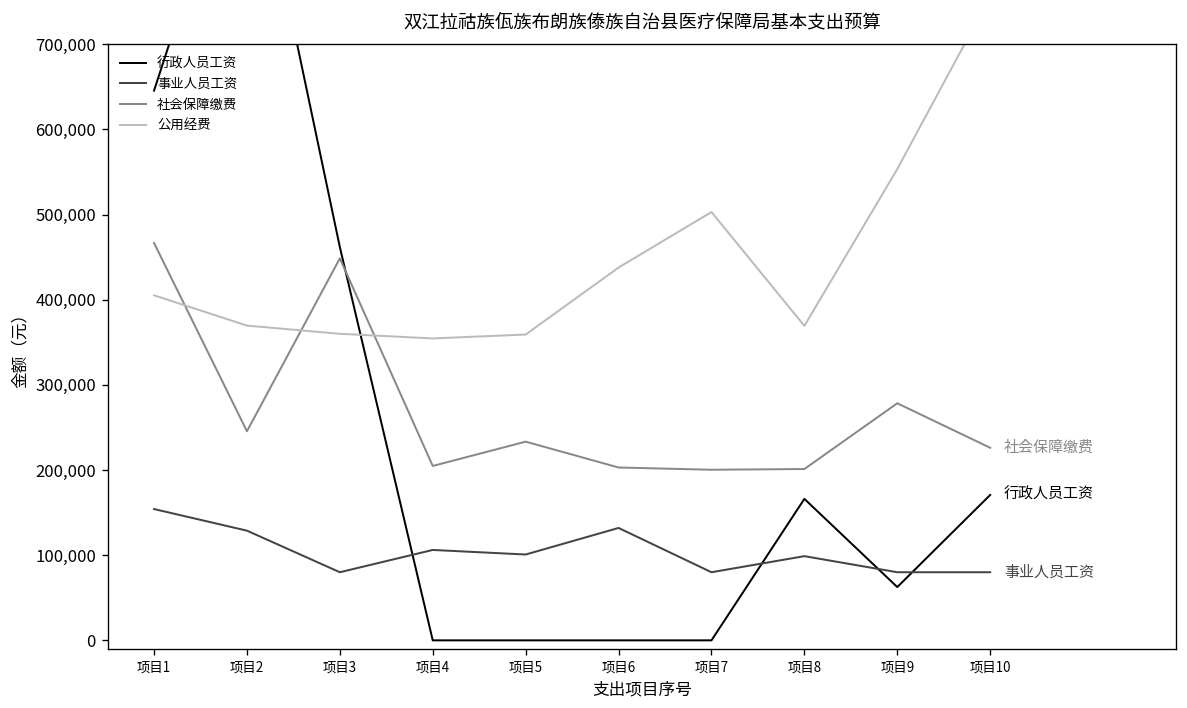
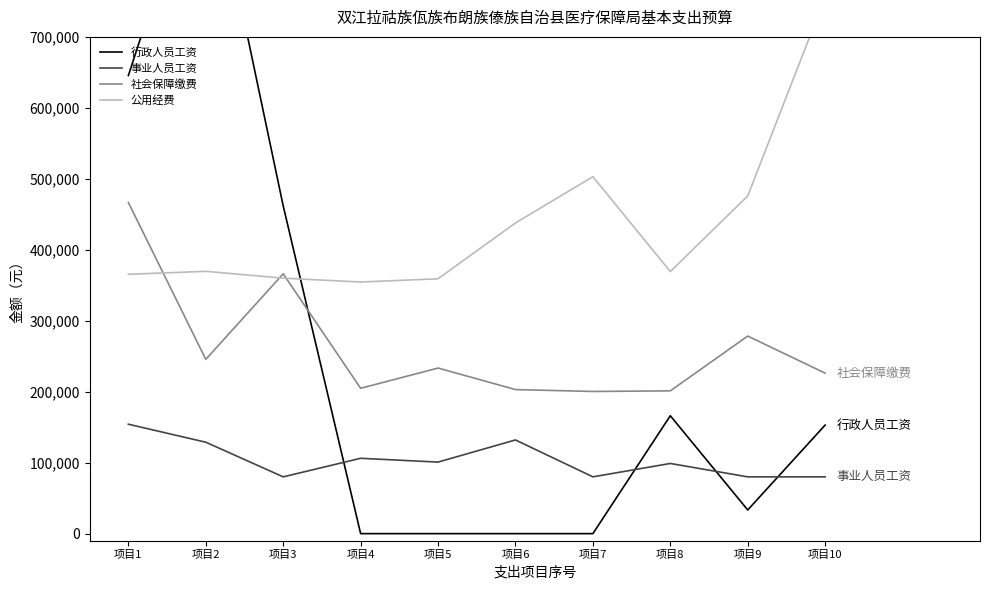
公用经费, 项目1: 410,000 -> 370,000
社会保障缴费, 项目3: 450,000 -> 370,000
行政人员工资, 项目9: 60,000 -> 30,000
公用经费, 项目9: 550,000 -> 480,000
行政人员工资, 项目10: 170,000 -> 150,000
